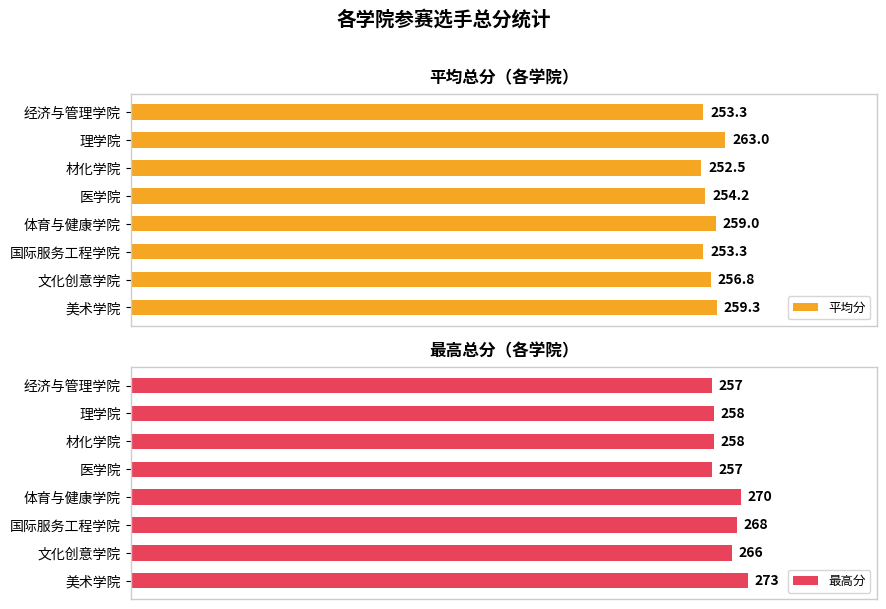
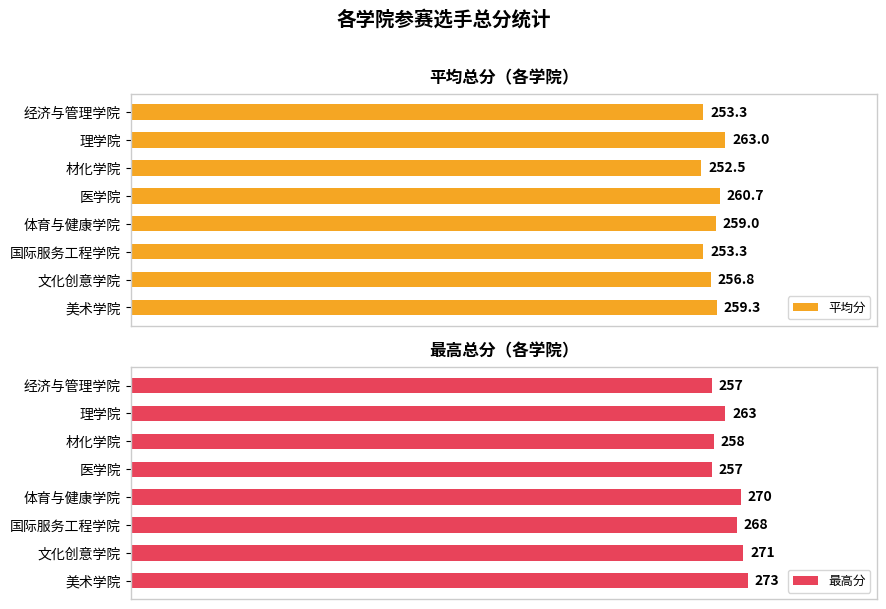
平均总分（各学院）, 医学院: 254.2 -> 260.7
最高总分（各学院）, 理学院: 258 -> 263
最高总分（各学院）, 文化创意学院: 266 -> 271
